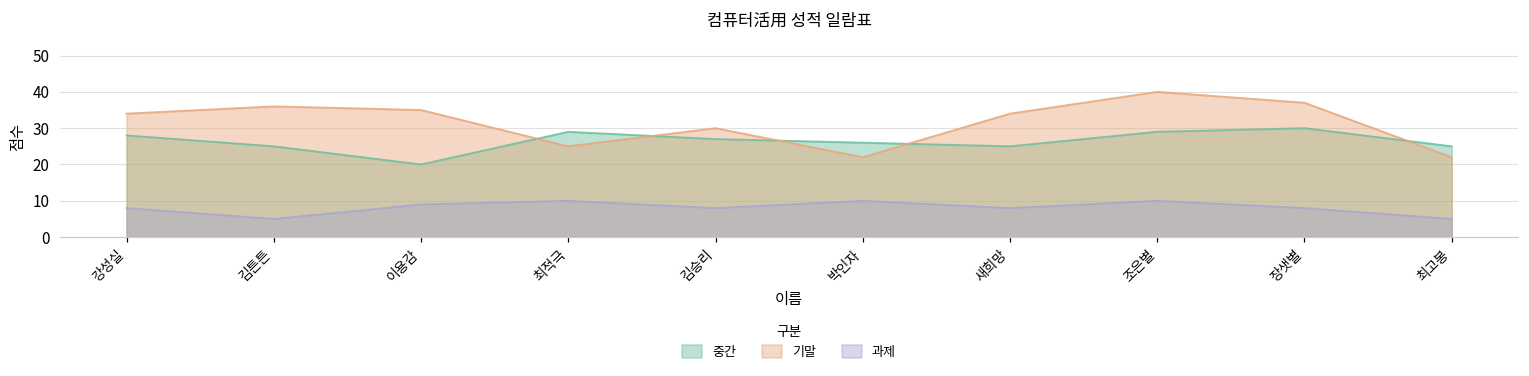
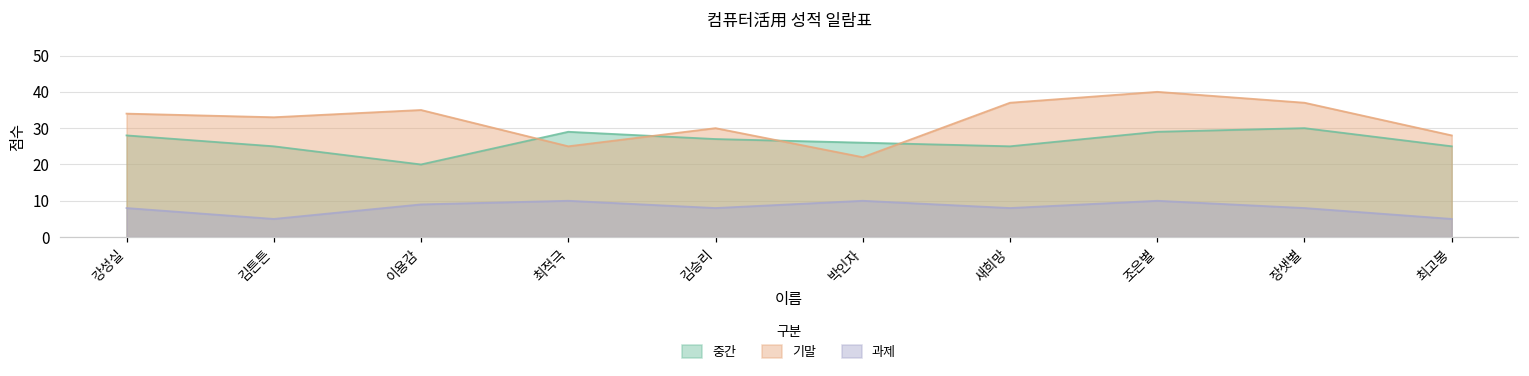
기말, 김튼튼: 36 -> 33
기말, 새희망: 34 -> 37
기말, 최고봉: 22 -> 28
